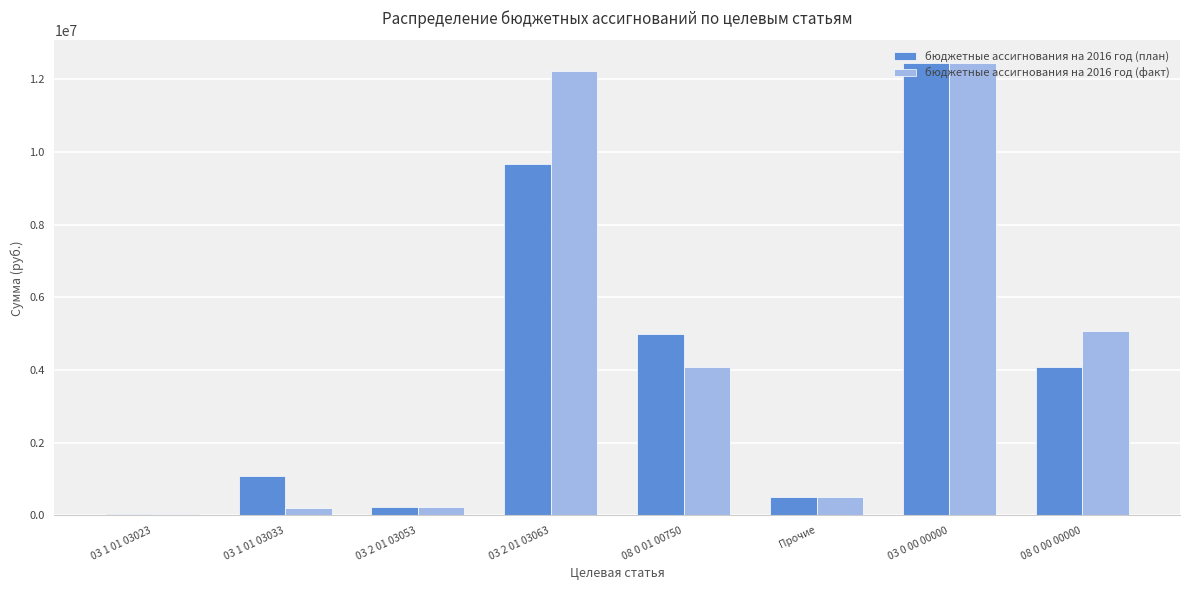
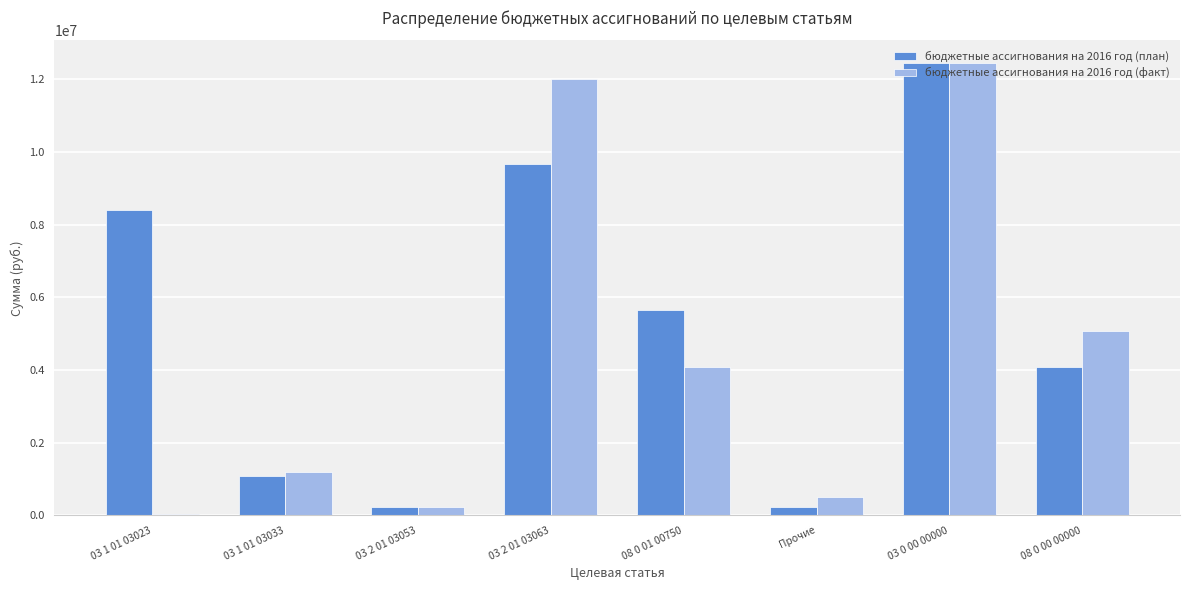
бюджетные ассигнования на 2016 год (план), 03 1 01 03023: 0 -> 8400000
бюджетные ассигнования на 2016 год (факт), 03 1 01 03033: 200000 -> 1200000
бюджетные ассигнования на 2016 год (факт), 03 2 01 03063: 12200000 -> 12000000
бюджетные ассигнования на 2016 год (план), 08 0 01 00750: 5000000 -> 5700000
бюджетные ассигнования на 2016 год (план), Прочие: 500000 -> 200000
